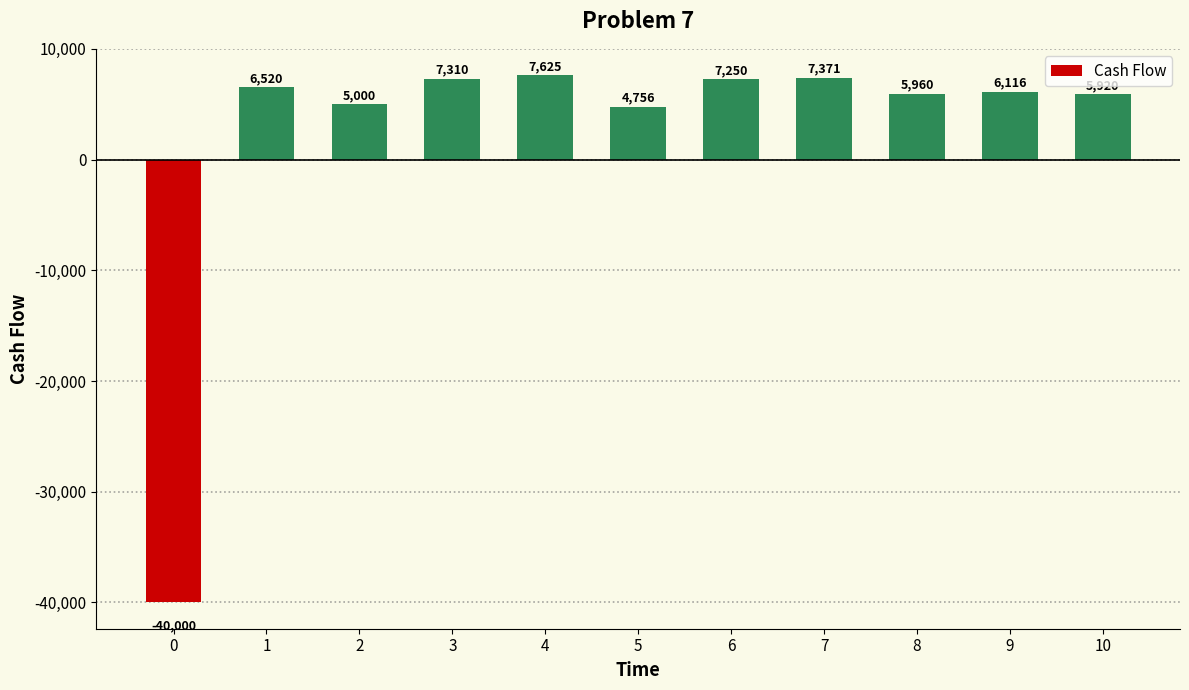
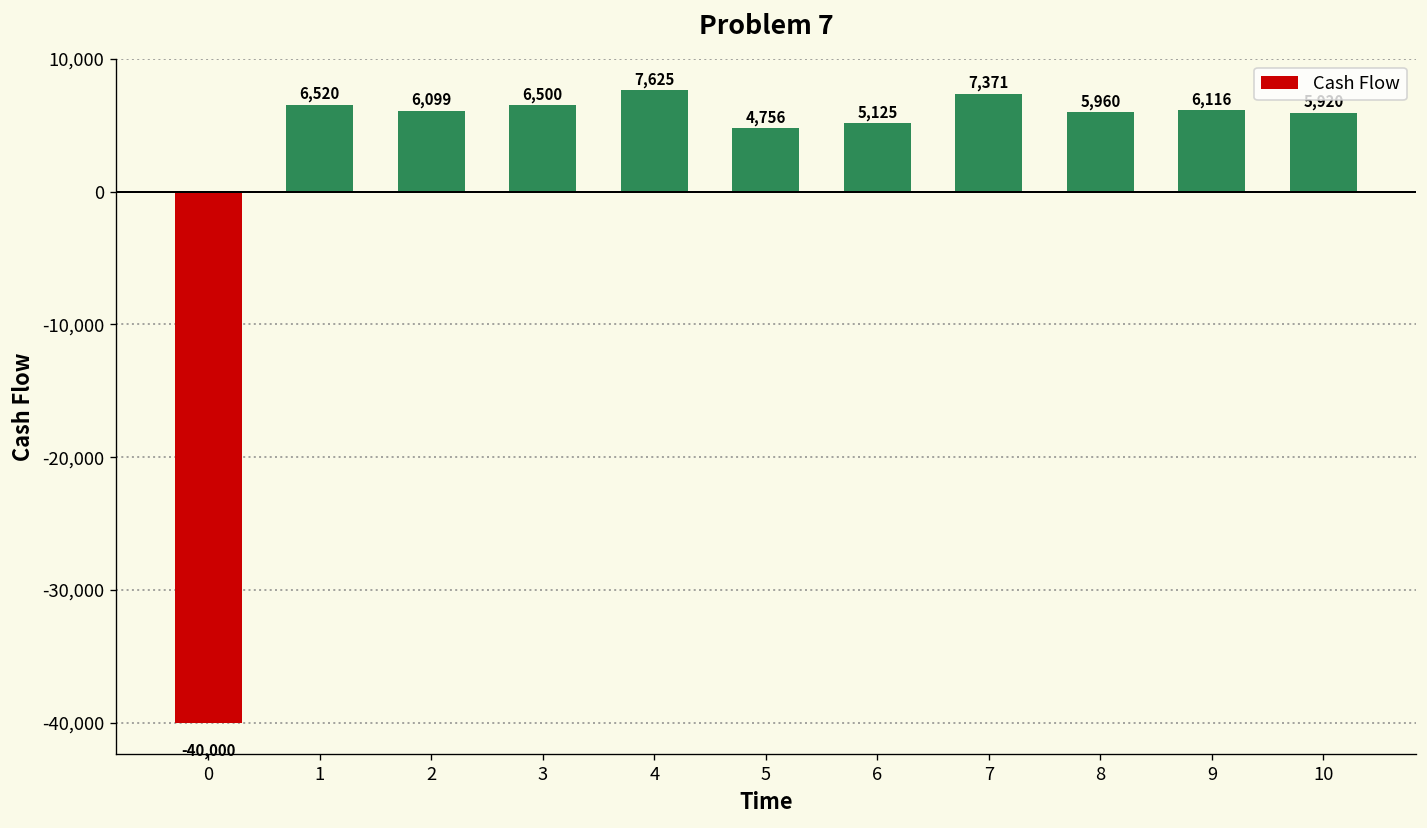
2: 5,000 -> 6,099
3: 7,310 -> 6,500
6: 7,250 -> 5,125
